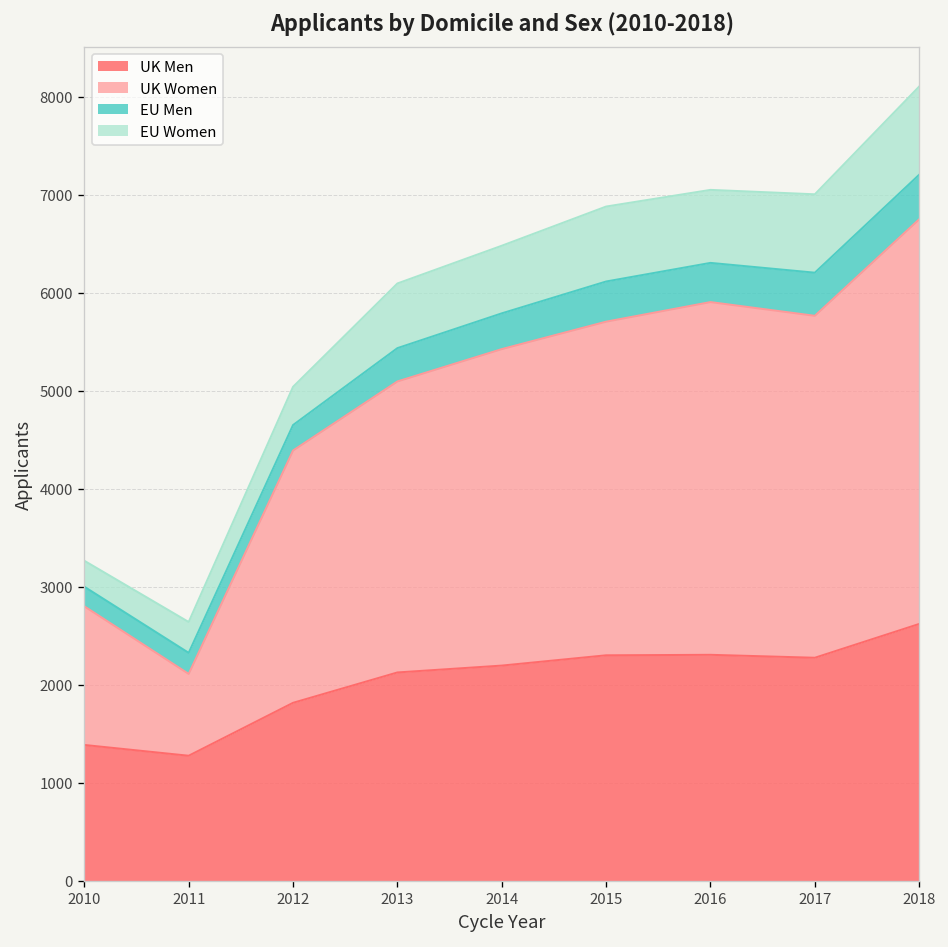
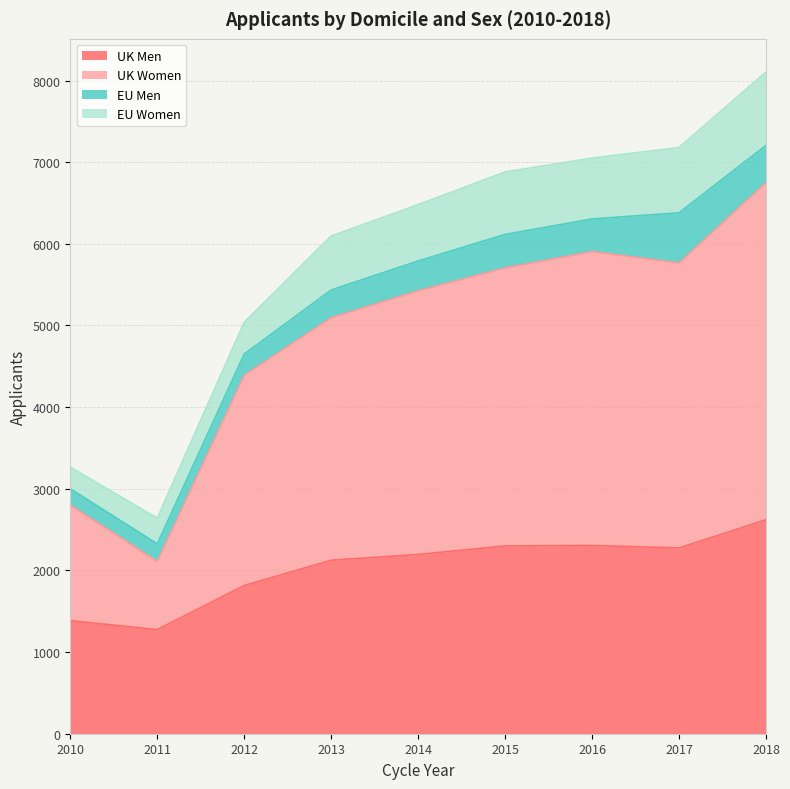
EU Men, 2017: 400 -> 600
